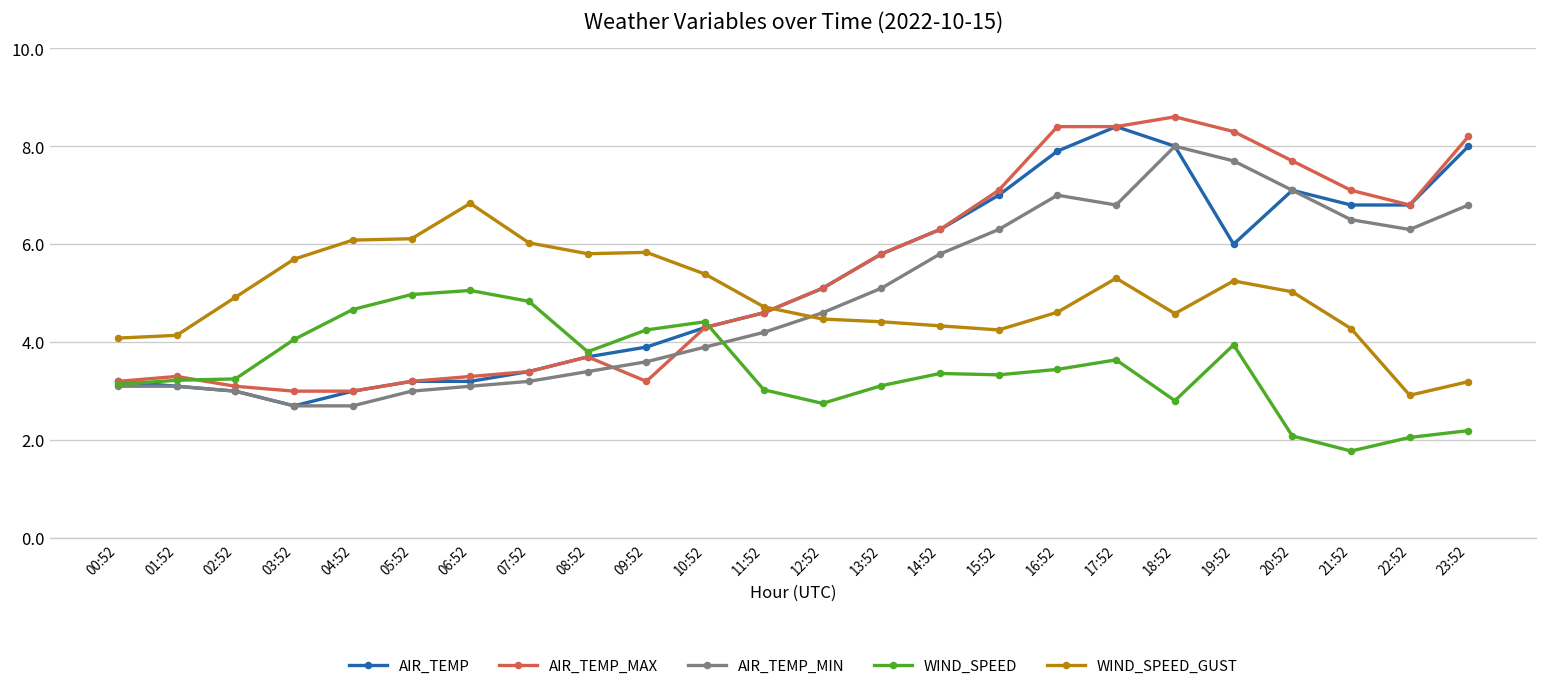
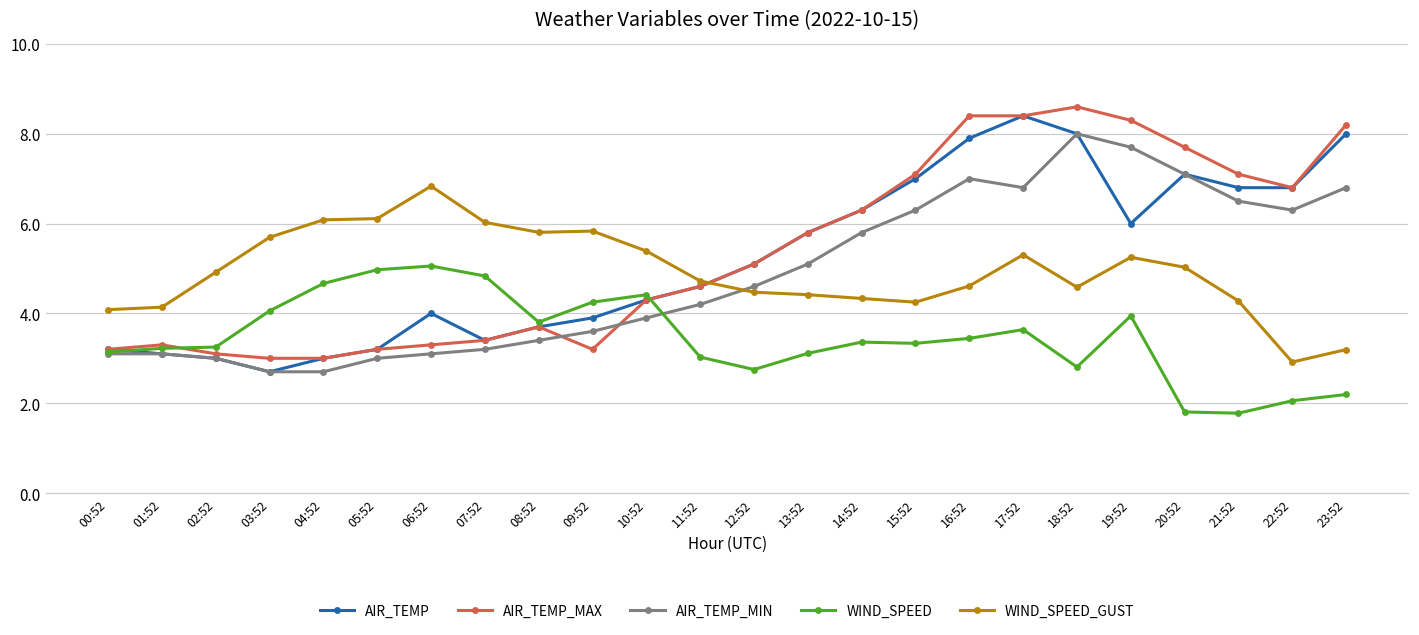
AIR_TEMP, 06:52: 3.2 -> 4.0
WIND_SPEED, 20:52: 2.1 -> 1.8
